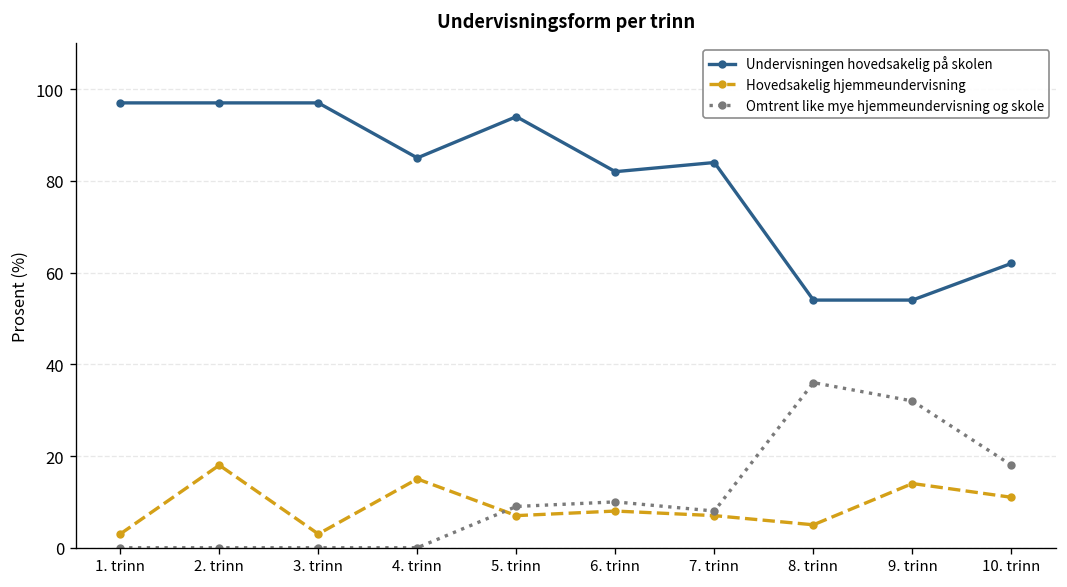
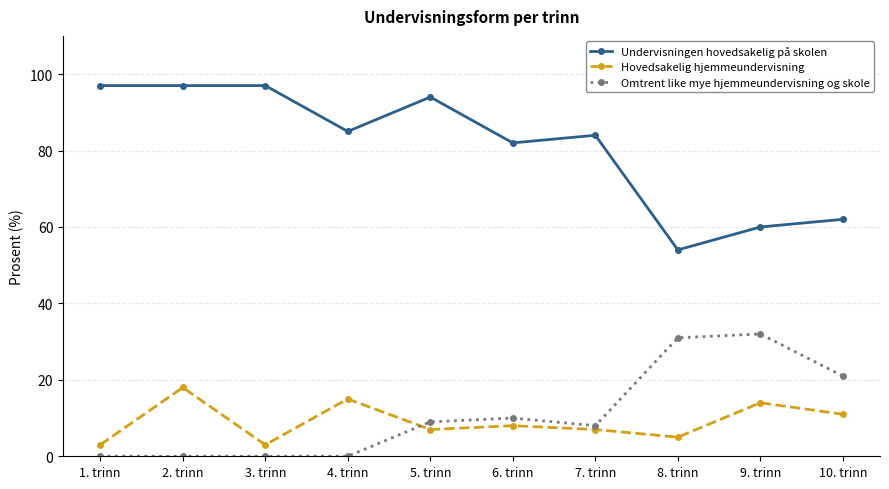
Omtrent like mye hjemmeundervisning og skole, 8. trinn: 36 -> 31
Undervisningen hovedsakelig på skolen, 9. trinn: 54 -> 60
Omtrent like mye hjemmeundervisning og skole, 10. trinn: 18 -> 21
